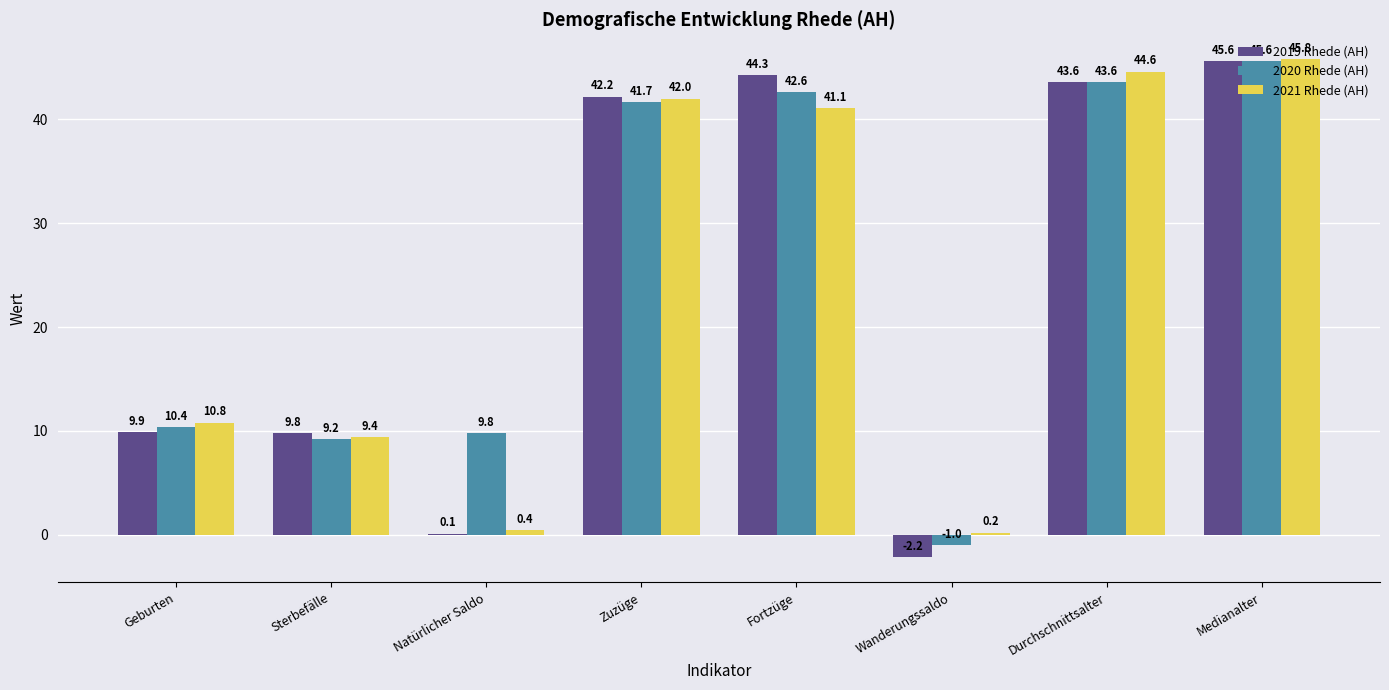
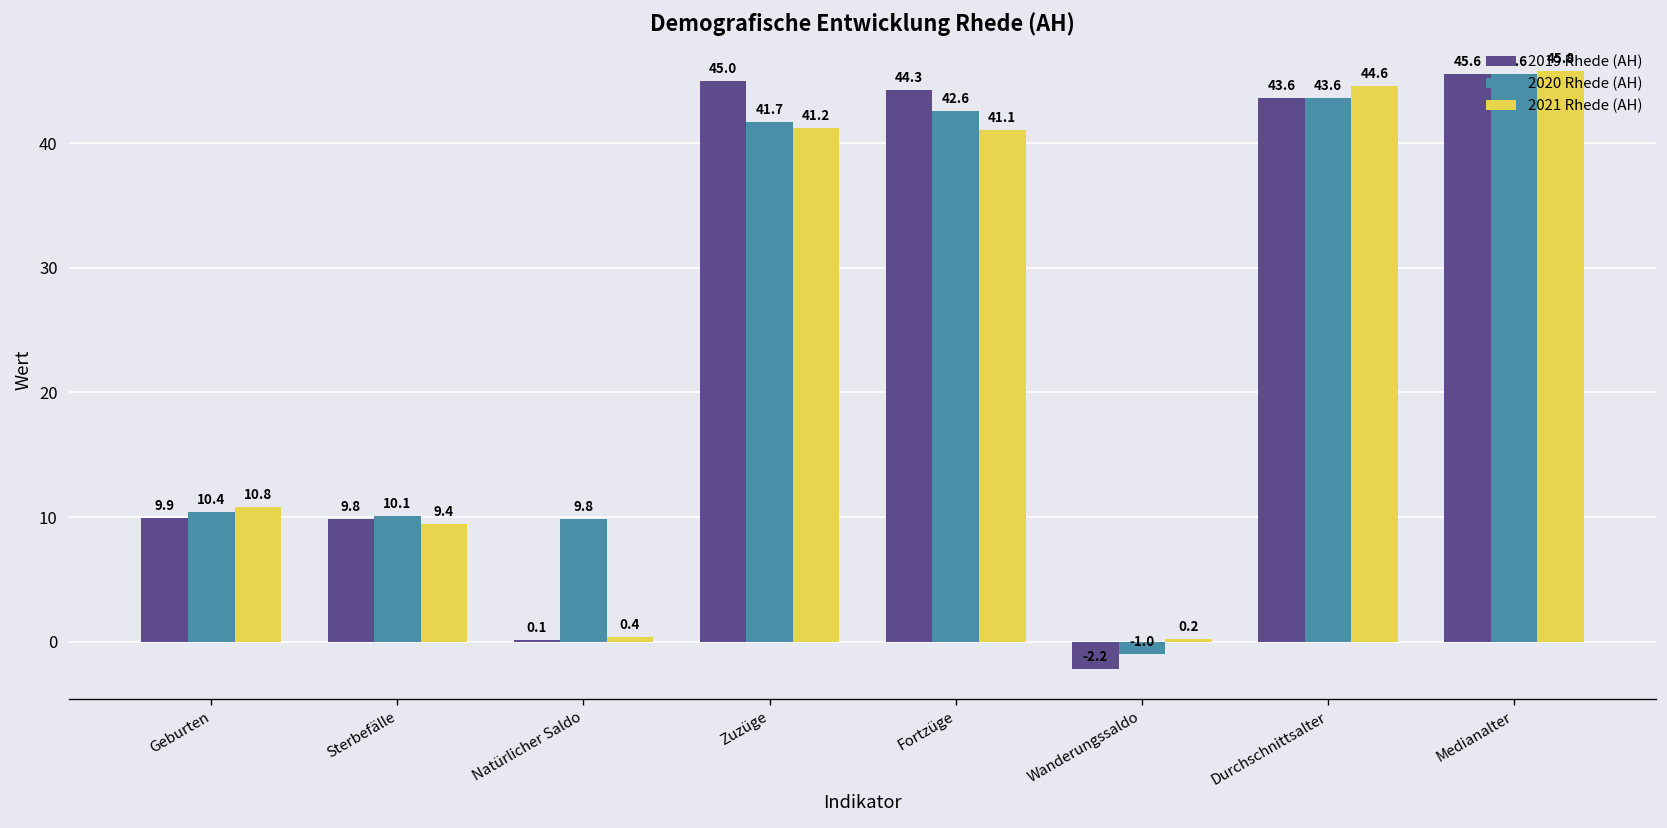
2020 Rhede (AH), Sterbefälle: 9.2 -> 10.1
2019 Rhede (AH), Zuzüge: 42.2 -> 45.0
2021 Rhede (AH), Zuzüge: 42.0 -> 41.2
